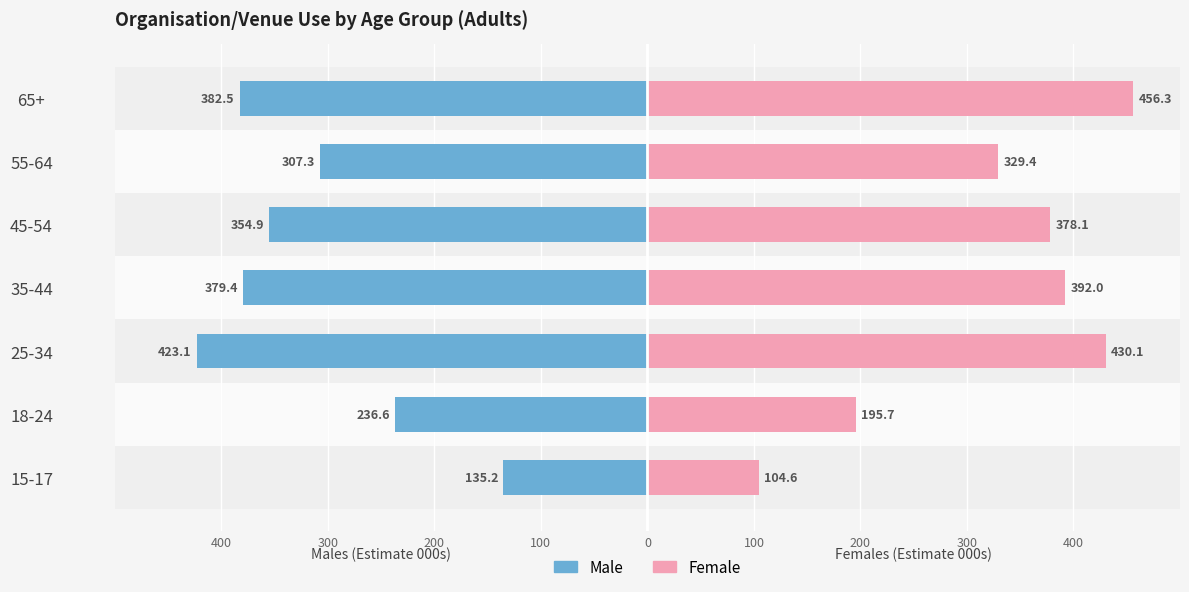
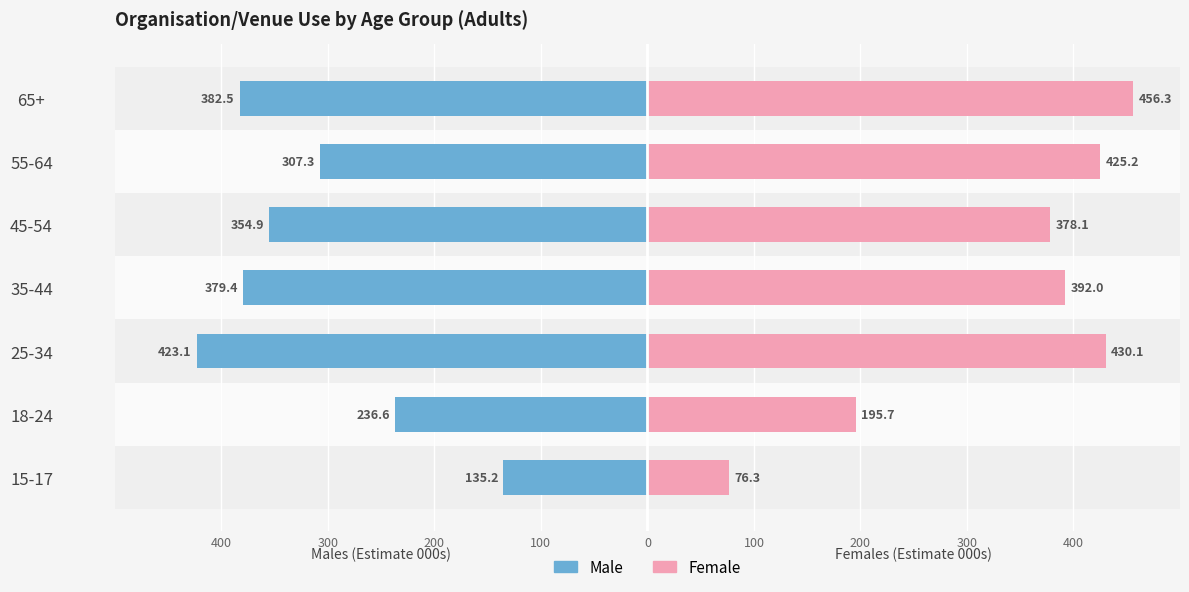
Female, 55-64: 329.4 -> 425.2
Female, 15-17: 104.6 -> 76.3
